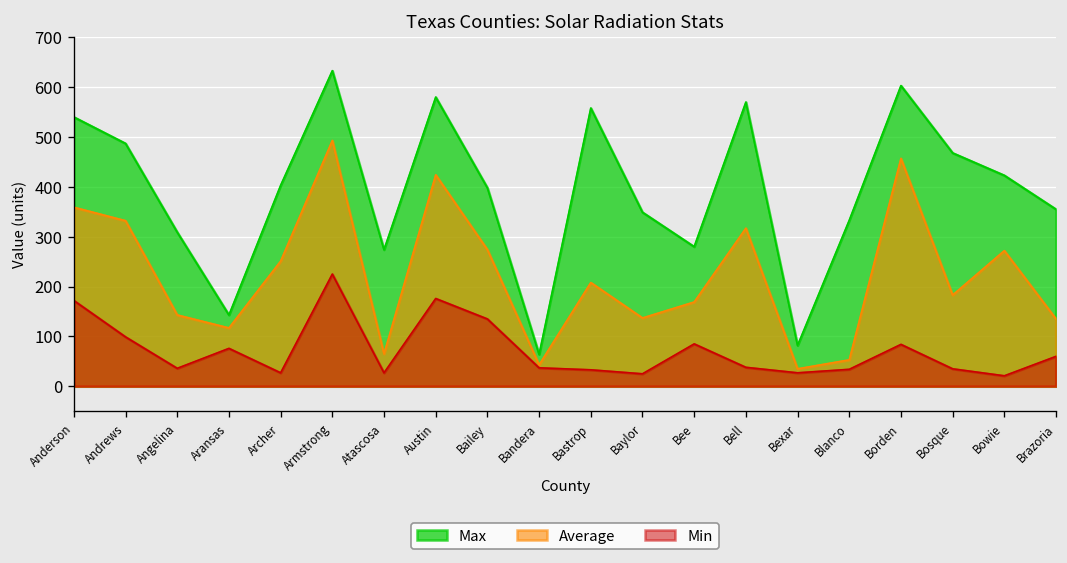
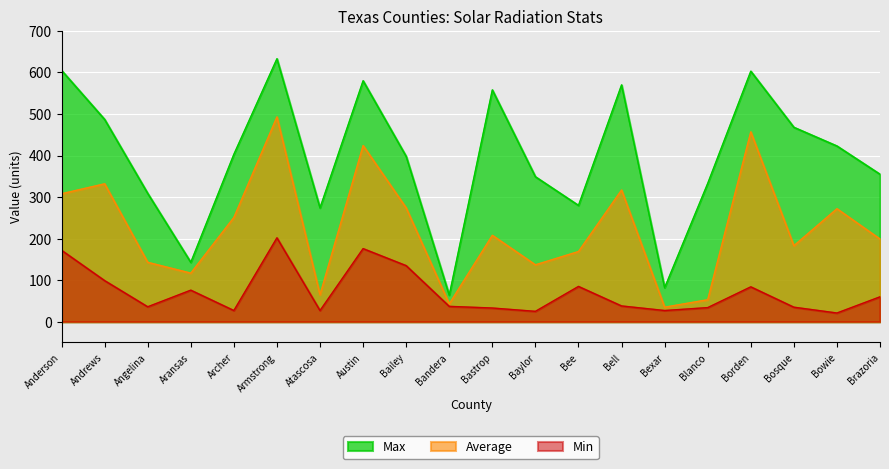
Max, Anderson: 540 -> 610
Average, Anderson: 360 -> 310
Min, Armstrong: 230 -> 200
Average, Brazoria: 140 -> 200
